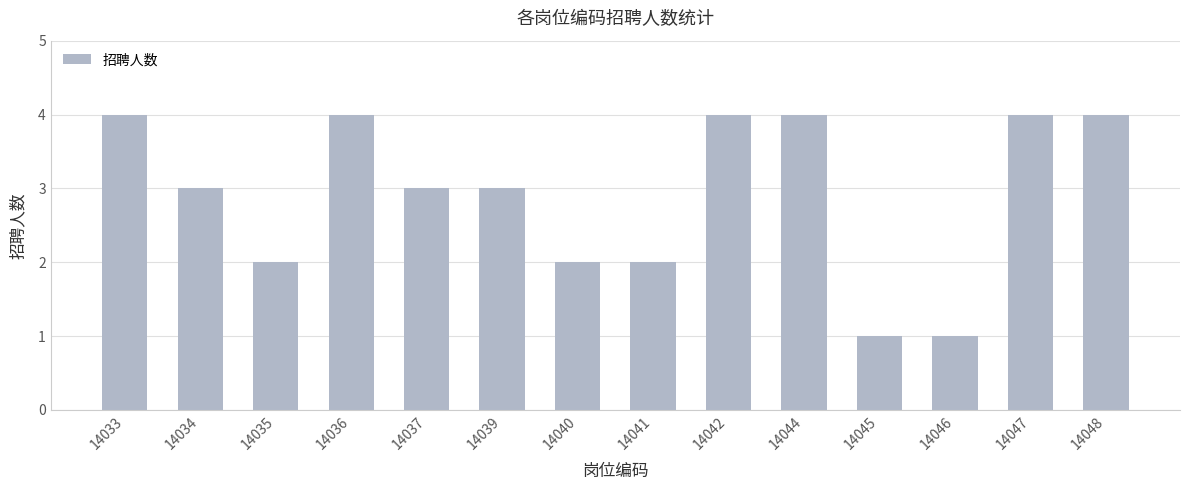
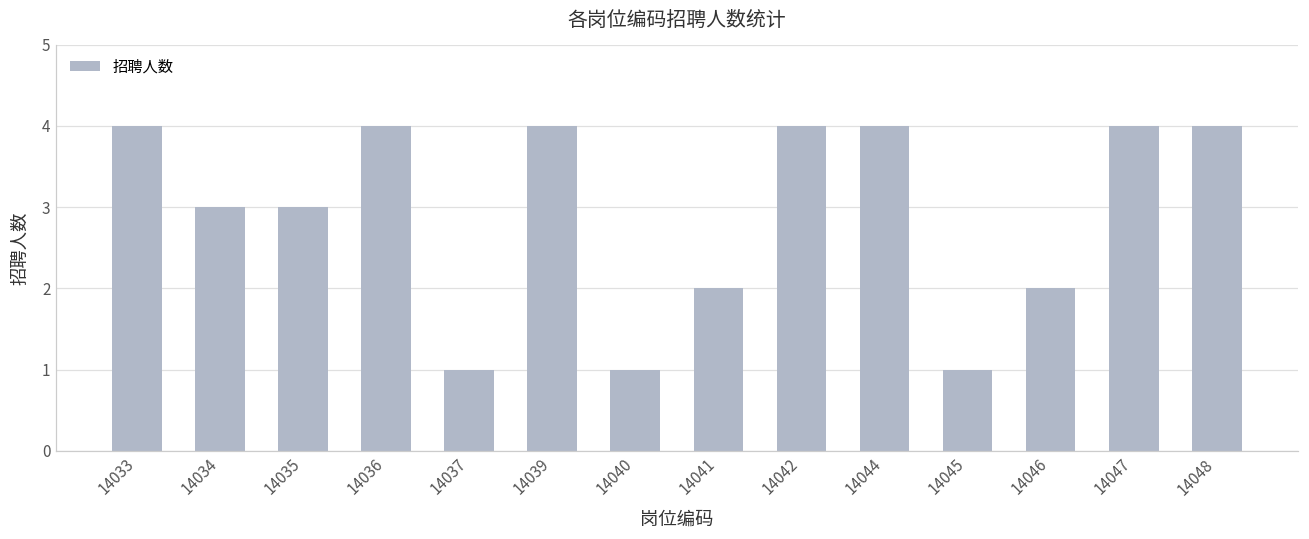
14035: 2 -> 3
14037: 3 -> 1
14039: 3 -> 4
14040: 2 -> 1
14046: 1 -> 2
